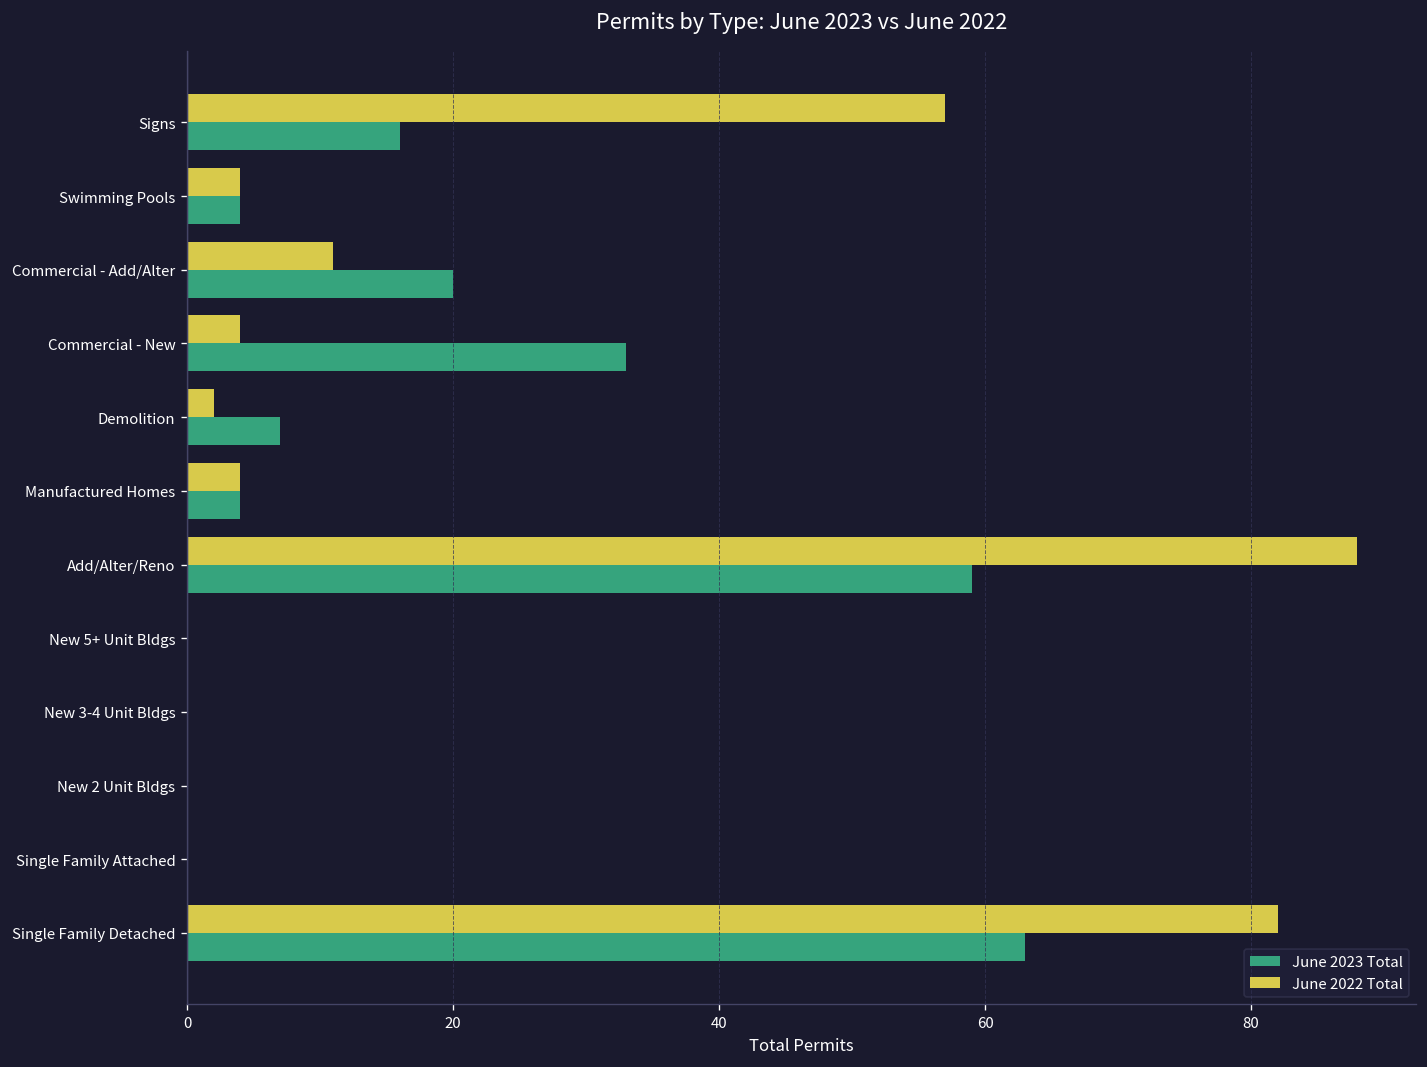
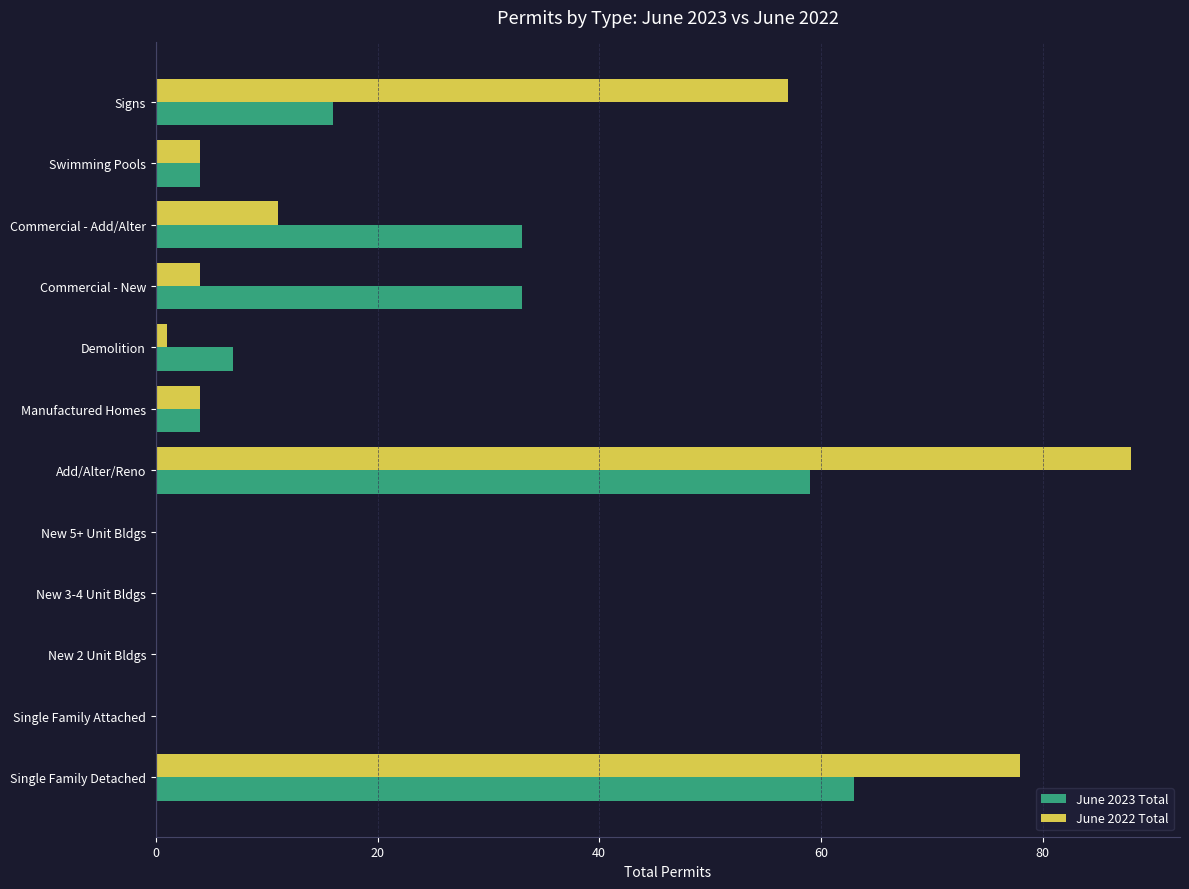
June 2023 Total, Commercial - Add/Alter: 20 -> 33
June 2022 Total, Demolition: 2 -> 1
June 2022 Total, Single Family Detached: 82 -> 78
